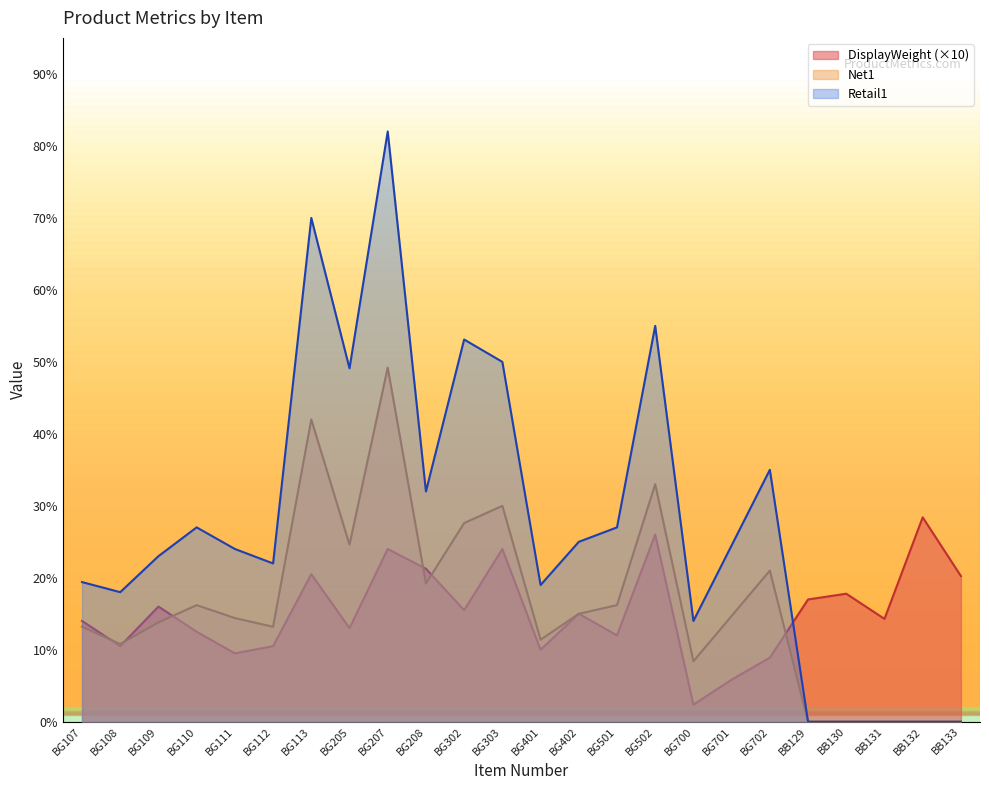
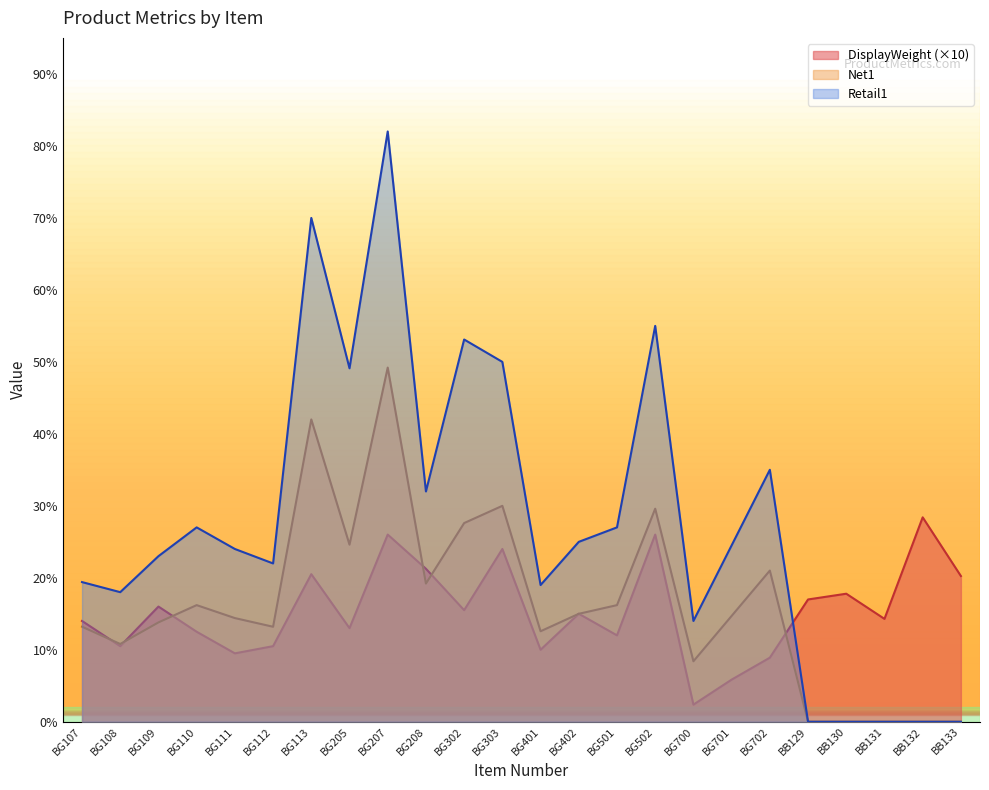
DisplayWeight (×10), BG207: 24% -> 26%
Net1, BG401: 11% -> 13%
Net1, BG502: 33% -> 30%
